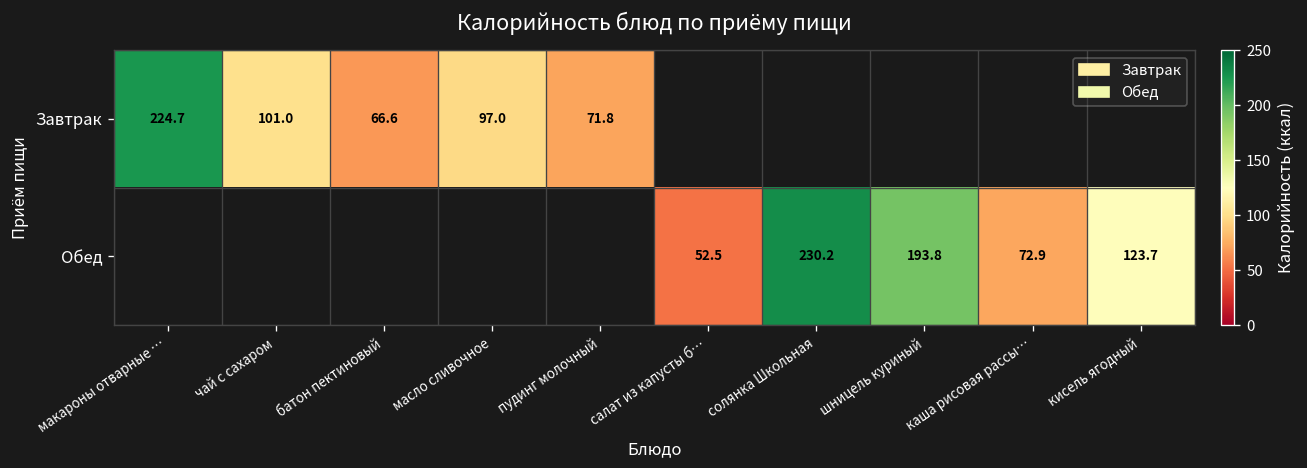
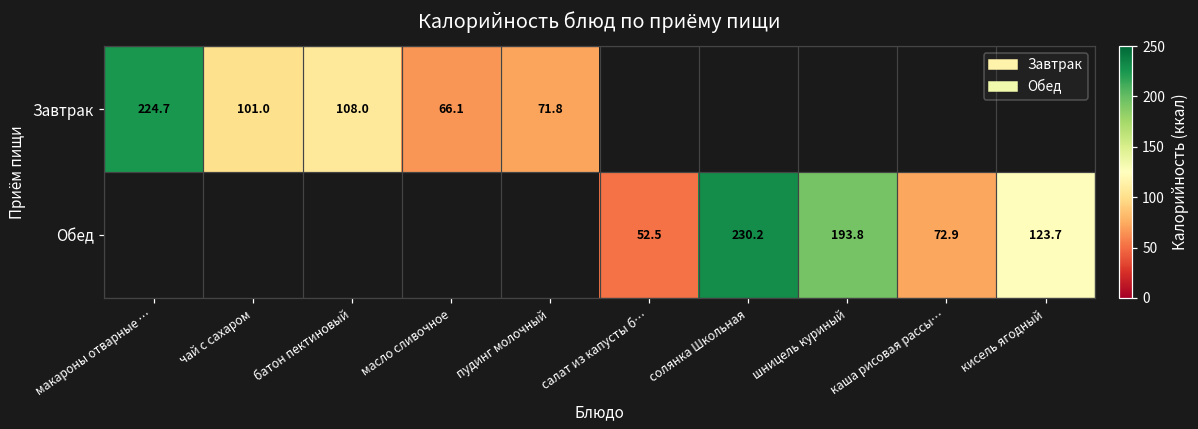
Завтрак, батон пектиновый: 66.6 -> 108.0
Завтрак, масло сливочное: 97.0 -> 66.1
